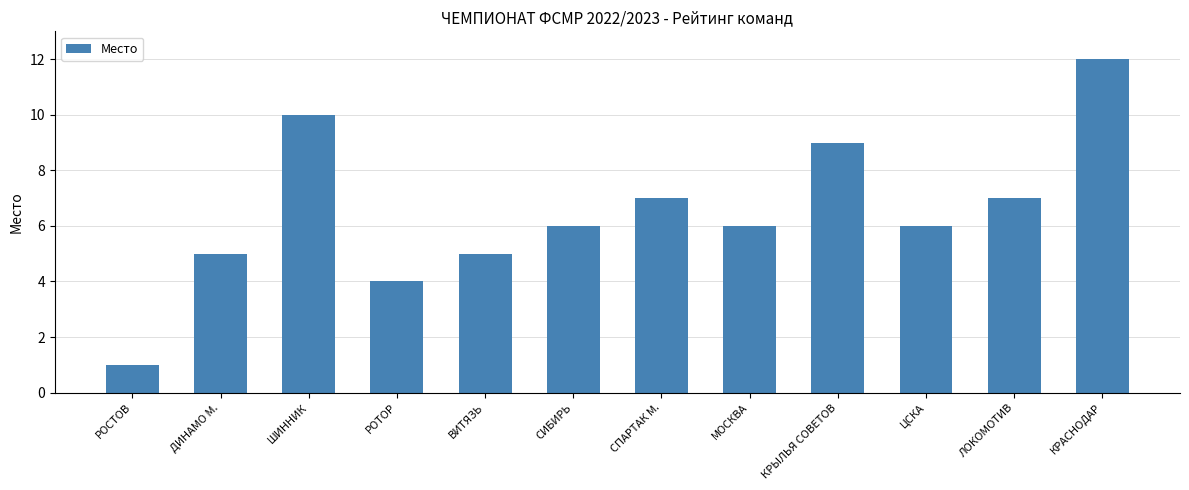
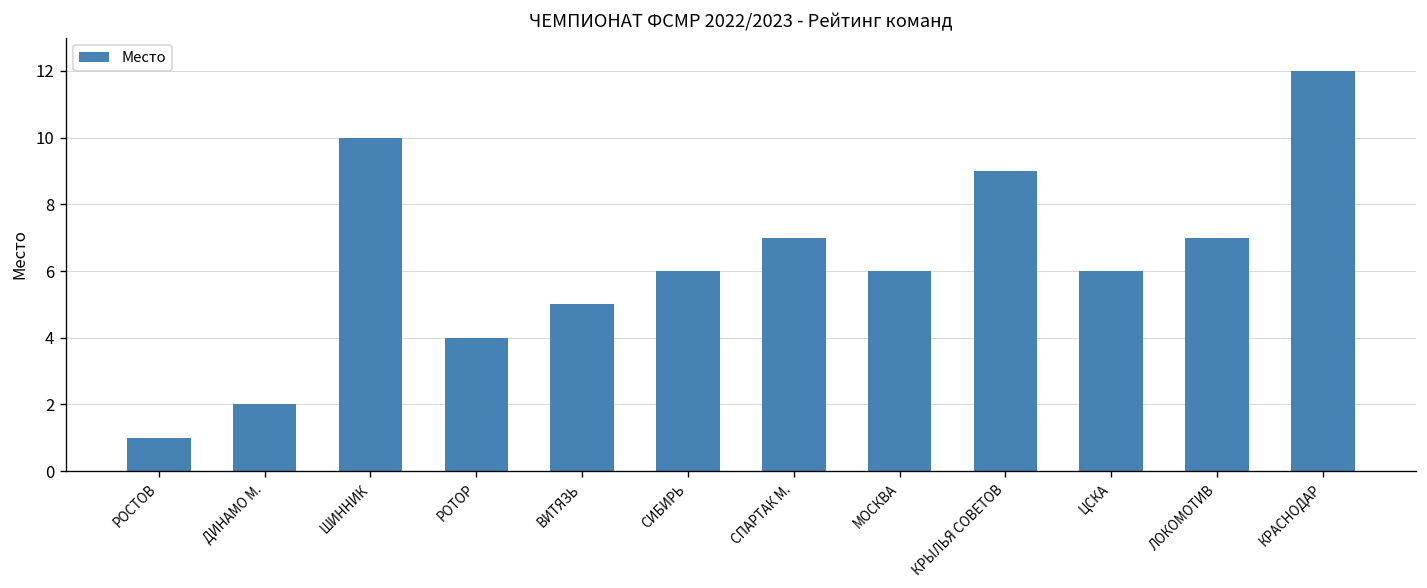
ДИНАМО М.: 5 -> 2
